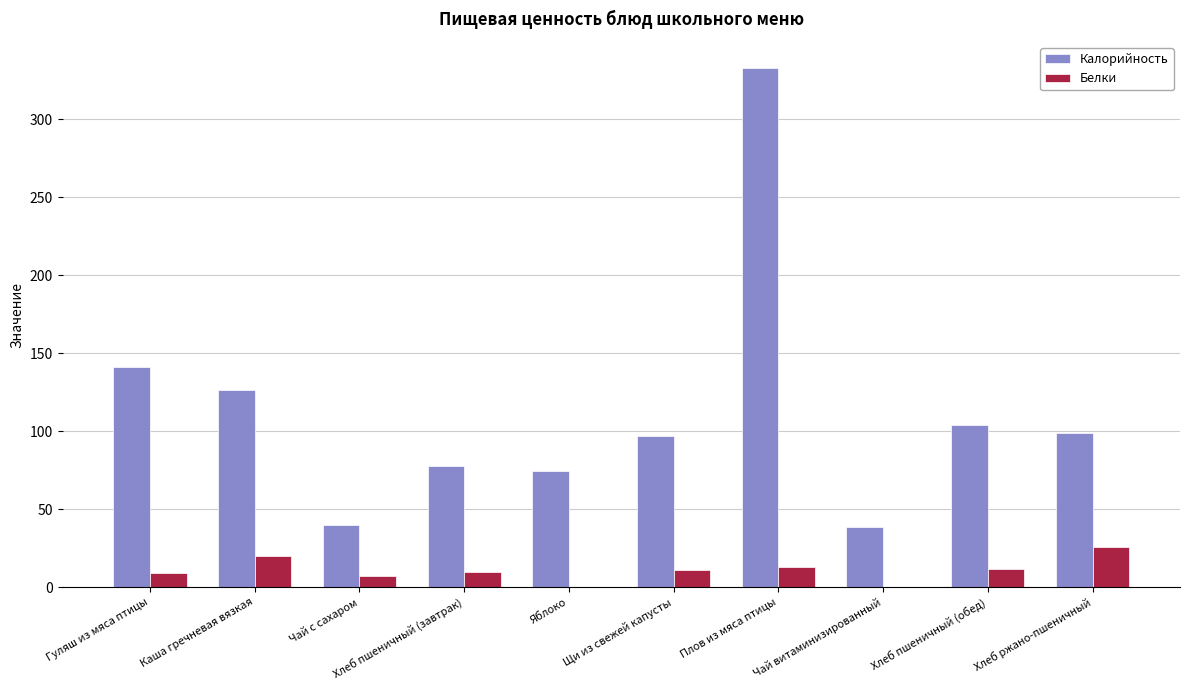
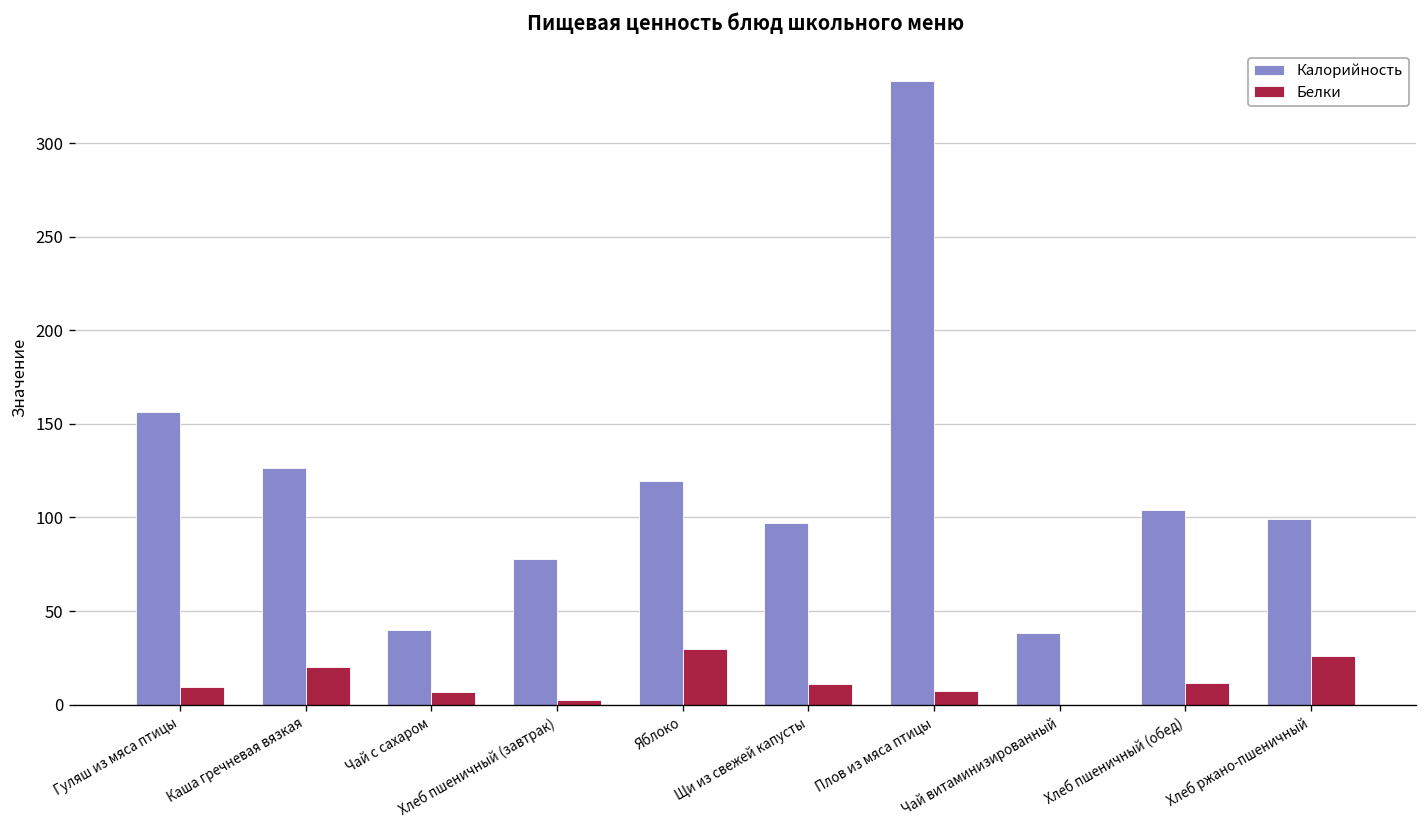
Калорийность, Гуляш из мяса птицы: 141 -> 156
Белки, Хлеб пшеничный (завтрак): 10 -> 2
Калорийность, Яблоко: 75 -> 119
Белки, Яблоко: 0 -> 29
Белки, Плов из мяса птицы: 13 -> 7
